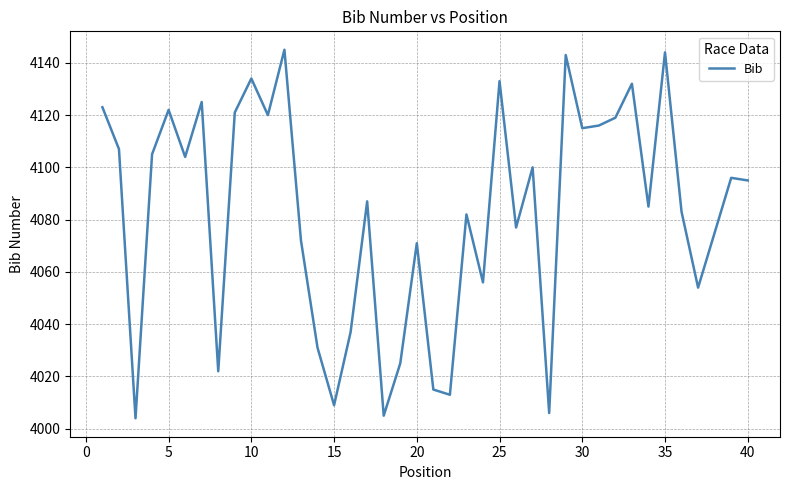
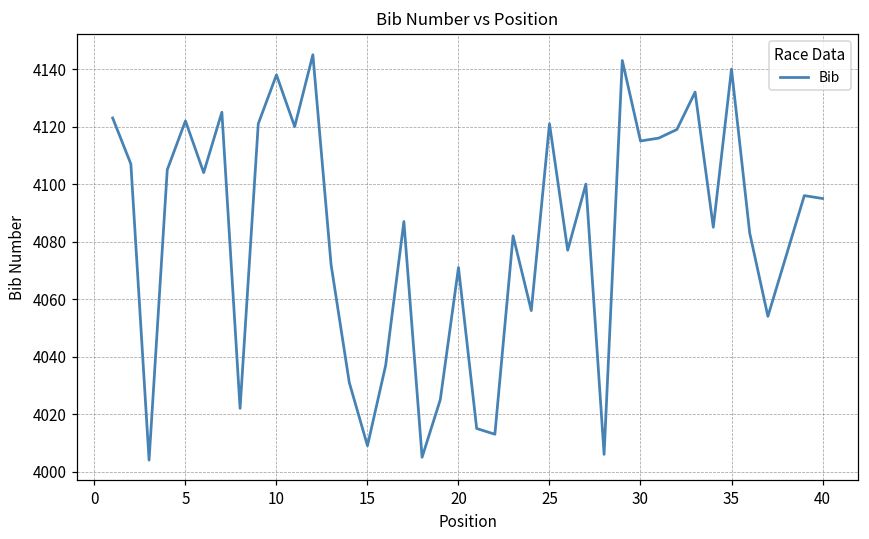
10: 4134 -> 4138
25: 4133 -> 4121
35: 4144 -> 4140
